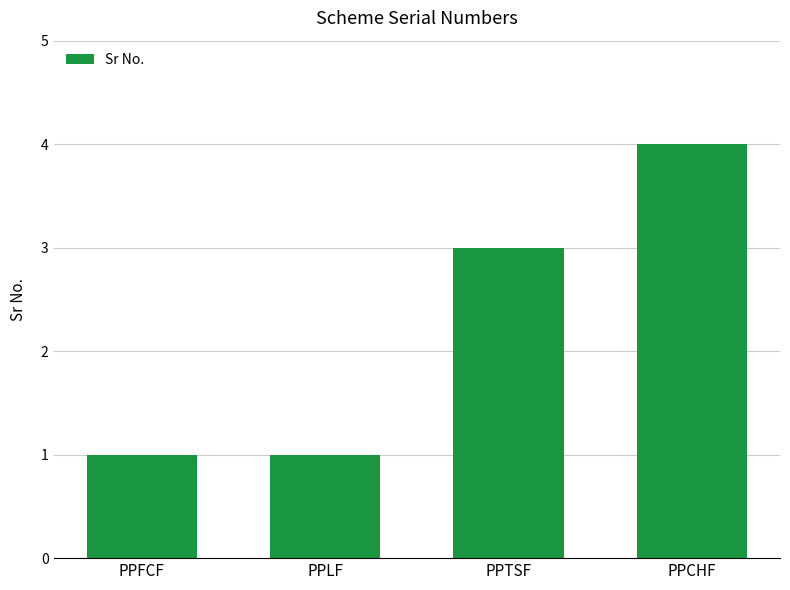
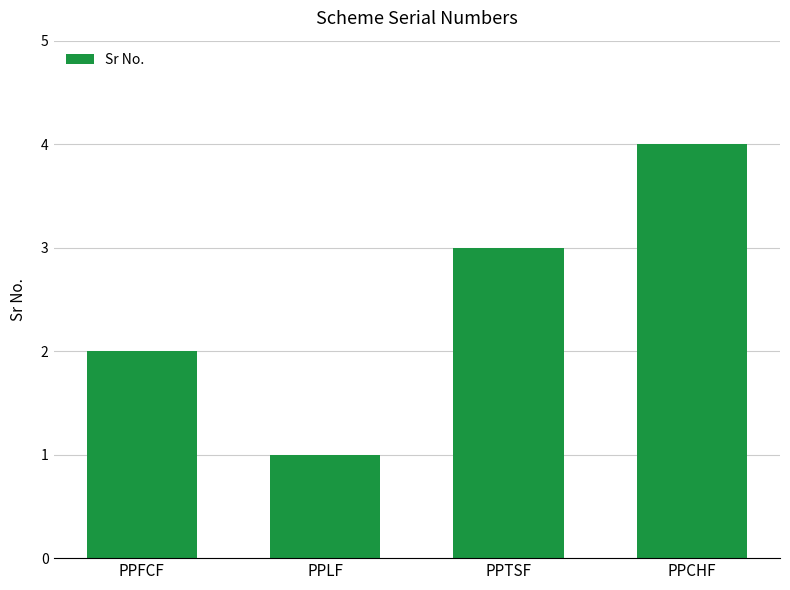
PPFCF: 1 -> 2
